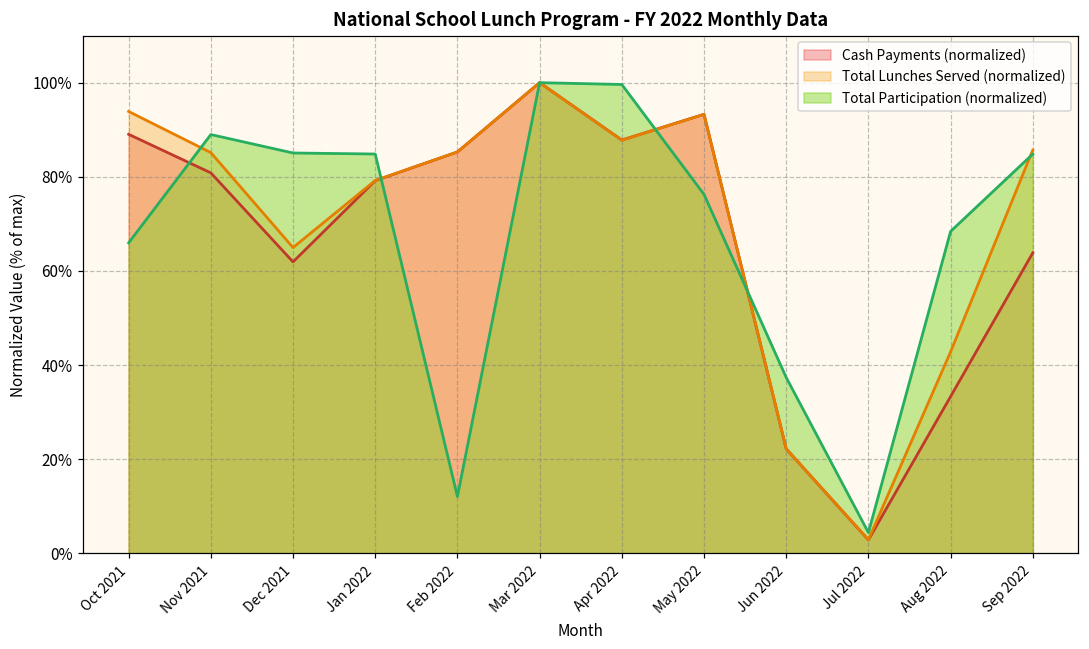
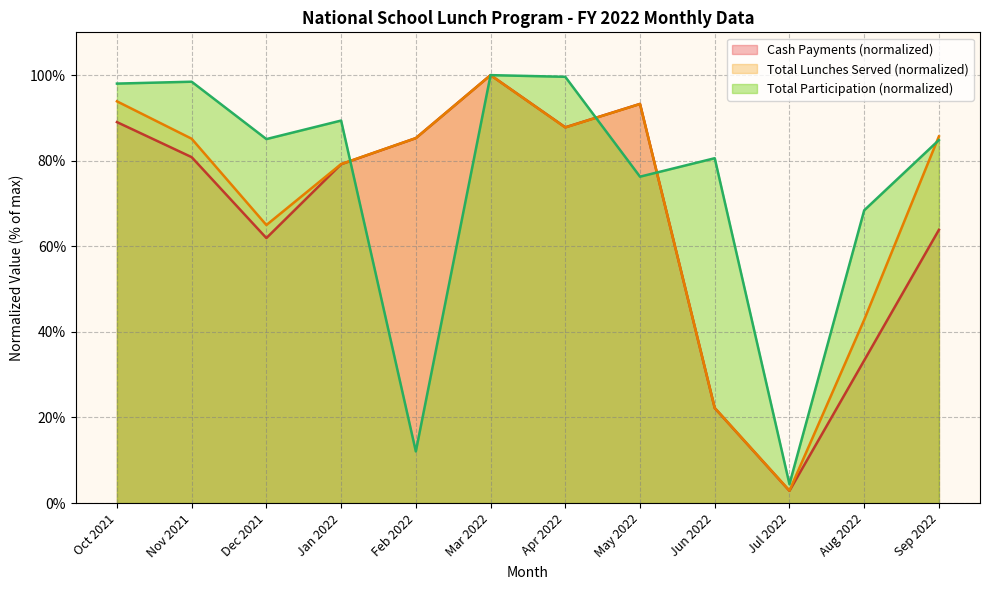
Total Participation (normalized), Oct 2021: 66% -> 98%
Total Participation (normalized), Nov 2021: 89% -> 98%
Total Participation (normalized), Jan 2022: 85% -> 89%
Total Participation (normalized), Jun 2022: 37% -> 81%
